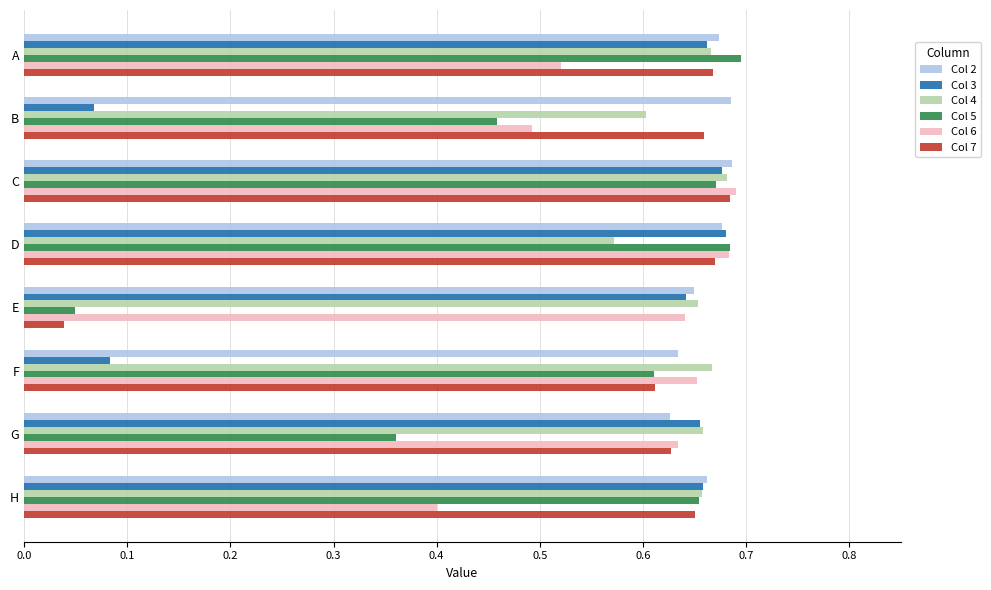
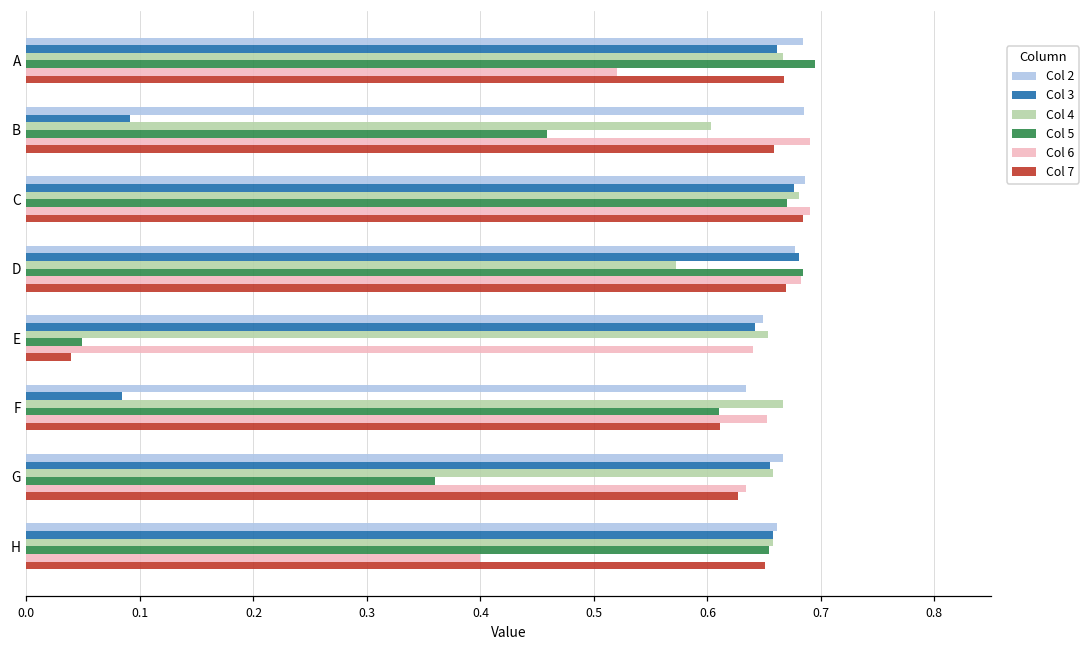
Col 2, A: 0.674 -> 0.684
Col 3, B: 0.068 -> 0.092
Col 6, B: 0.492 -> 0.691
Col 2, G: 0.626 -> 0.666
